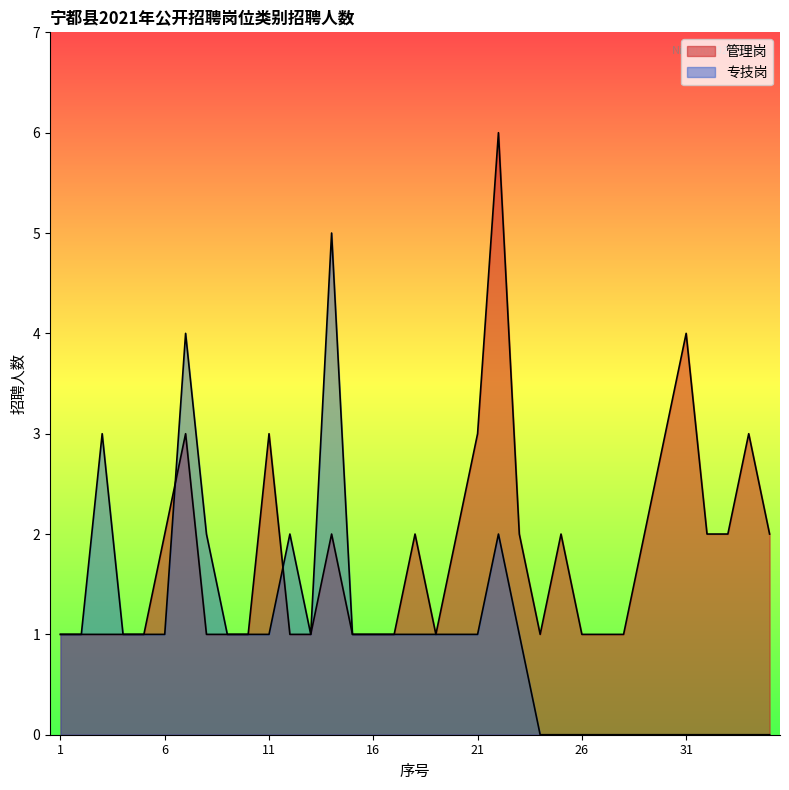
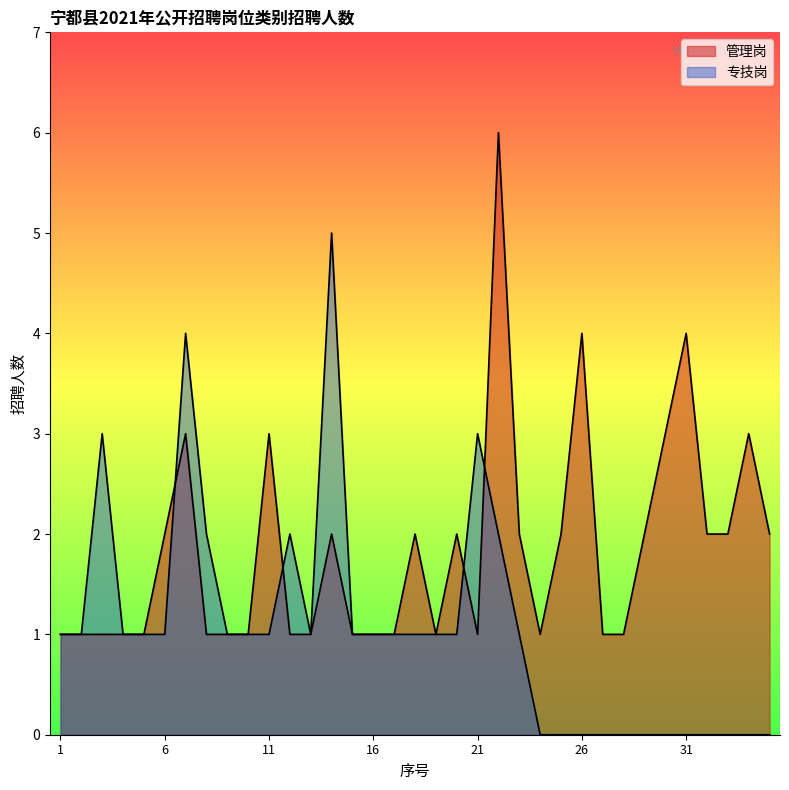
管理岗, 21: 3 -> 1
专技岗, 21: 1 -> 3
管理岗, 26: 1 -> 4
